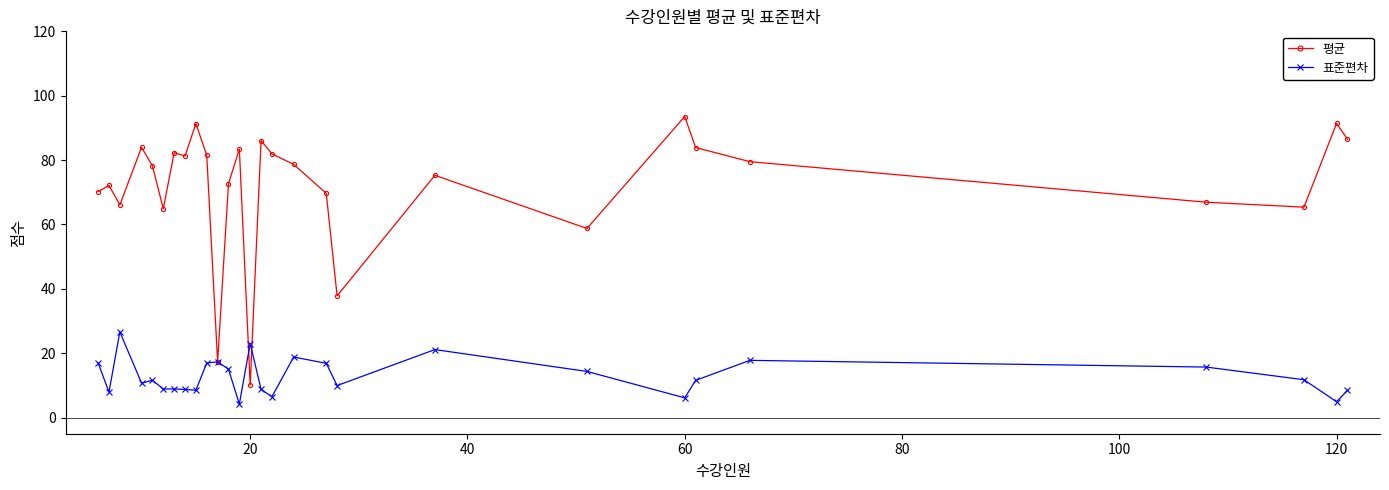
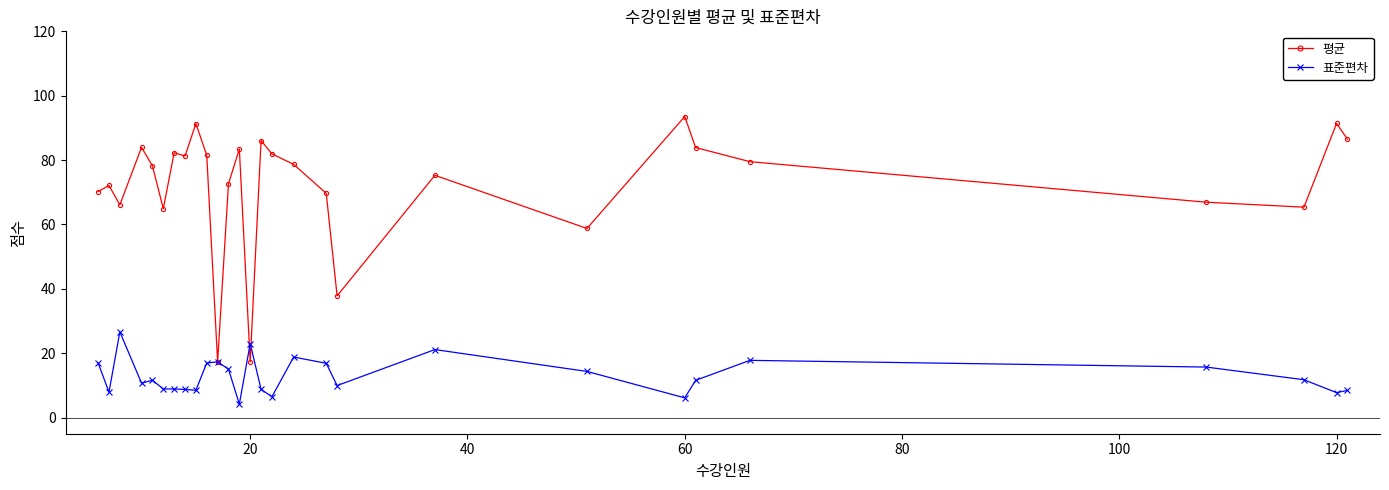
평균, 20: 10 -> 17
표준편차, 120: 5 -> 8
